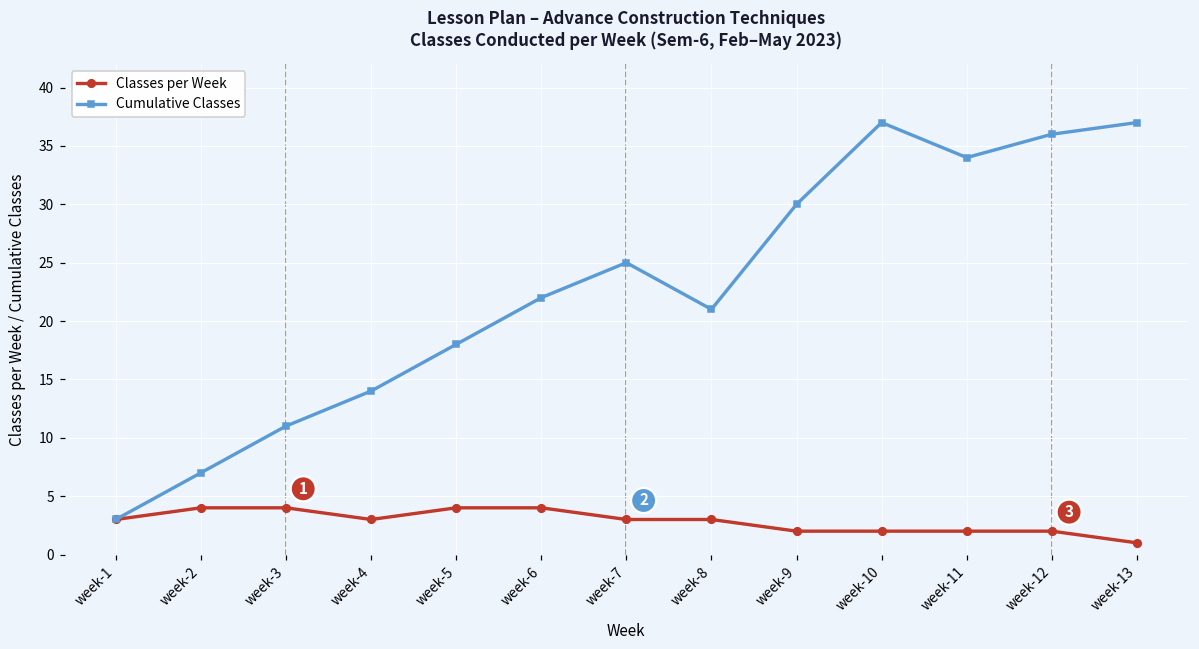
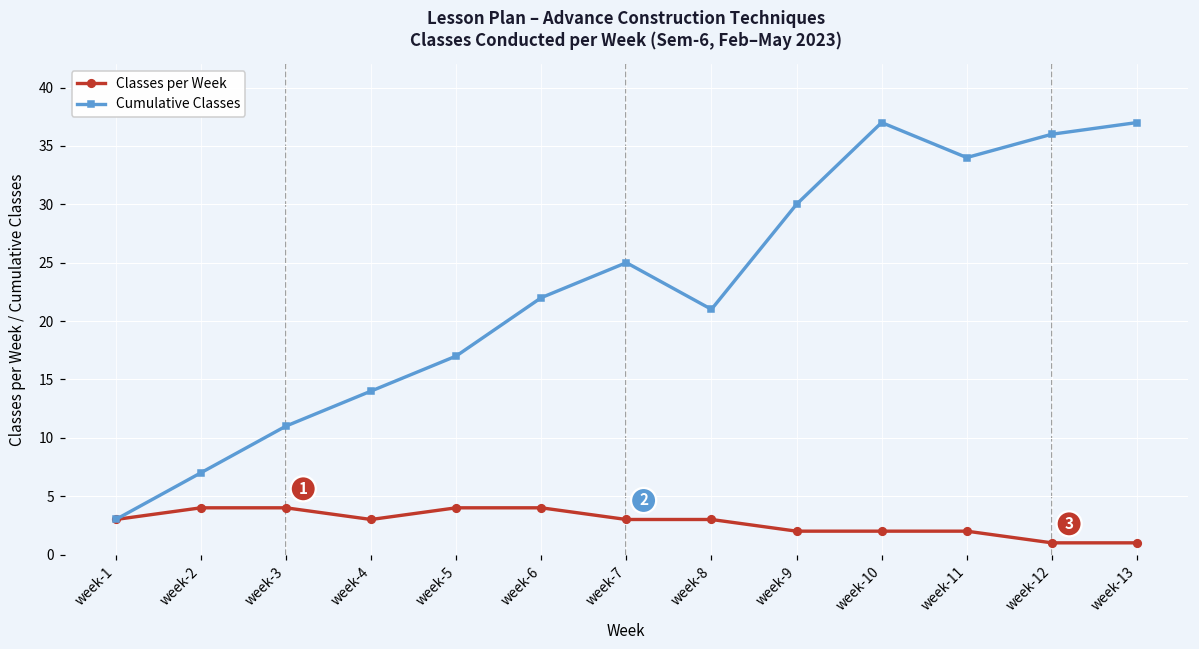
Cumulative Classes, week-5: 18 -> 17
Classes per Week, week-12: 2 -> 1
